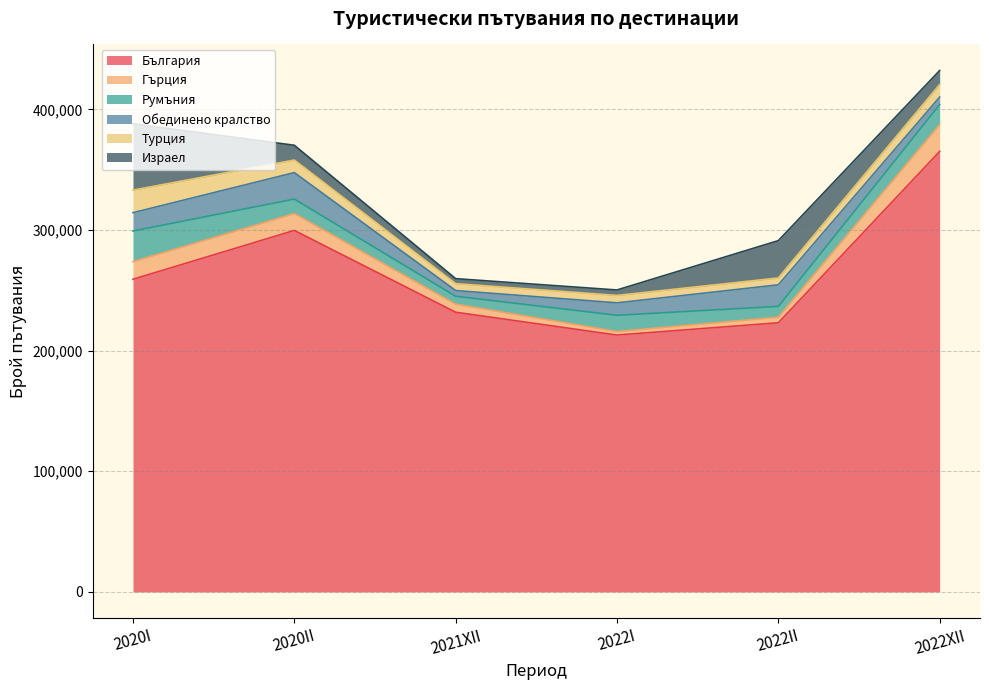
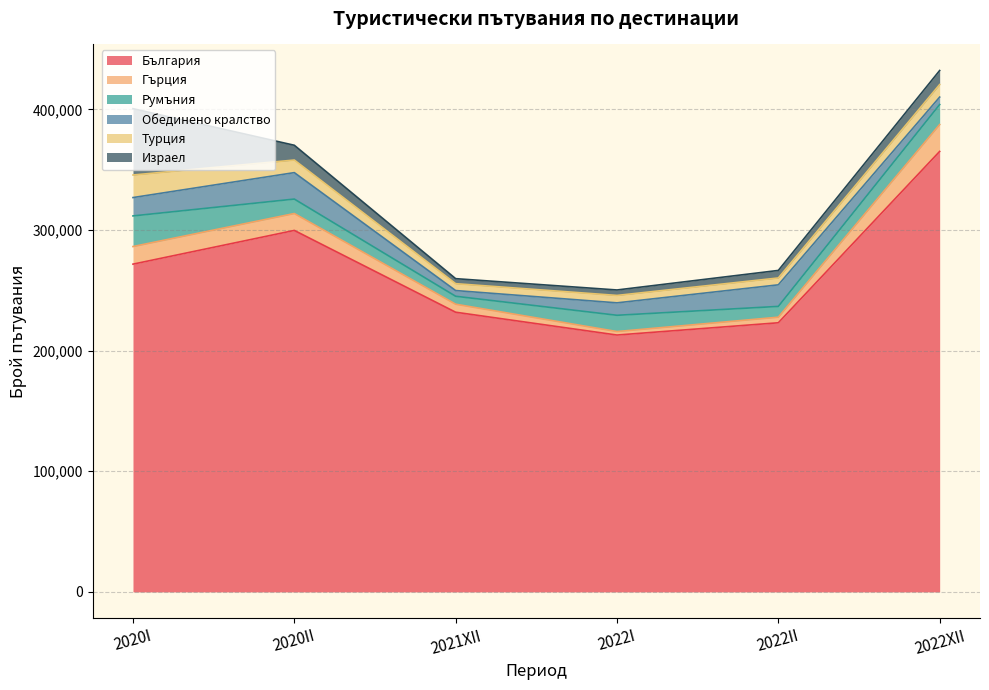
България, 2020I: 259,000 -> 272,000
Израел, 2022II: 31,000 -> 6,000
